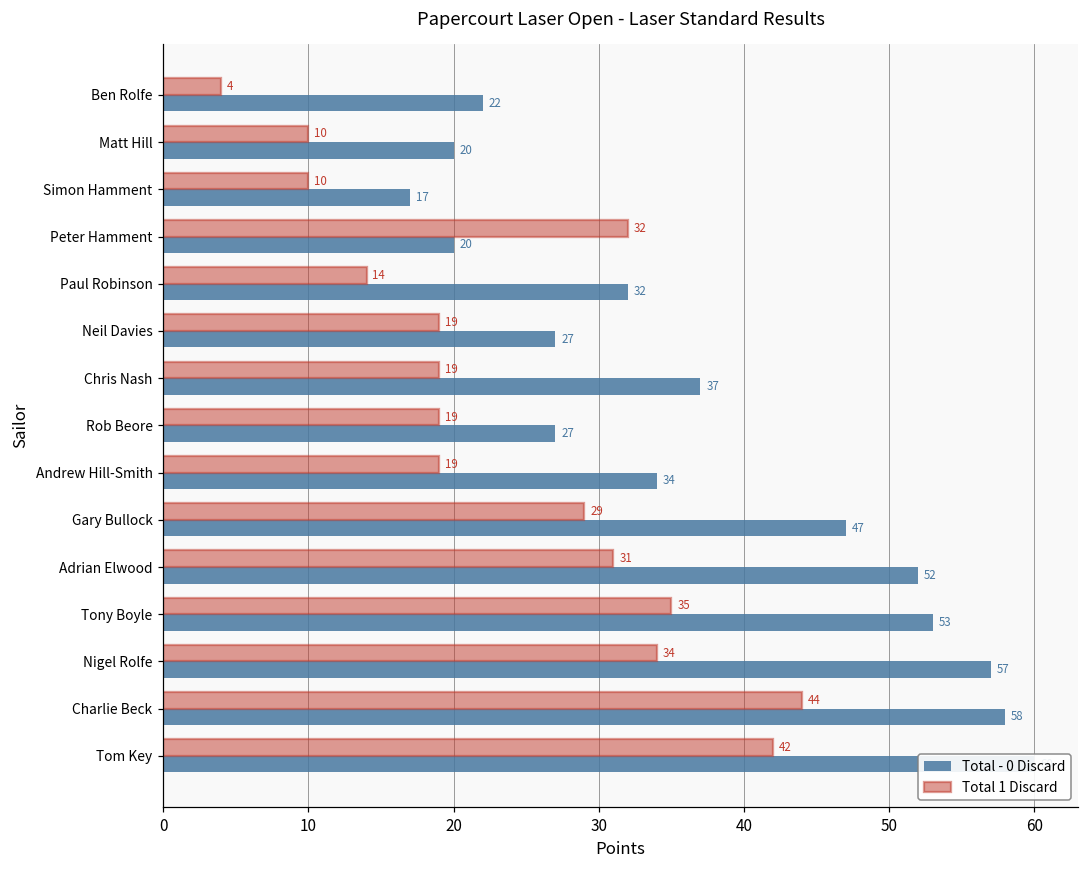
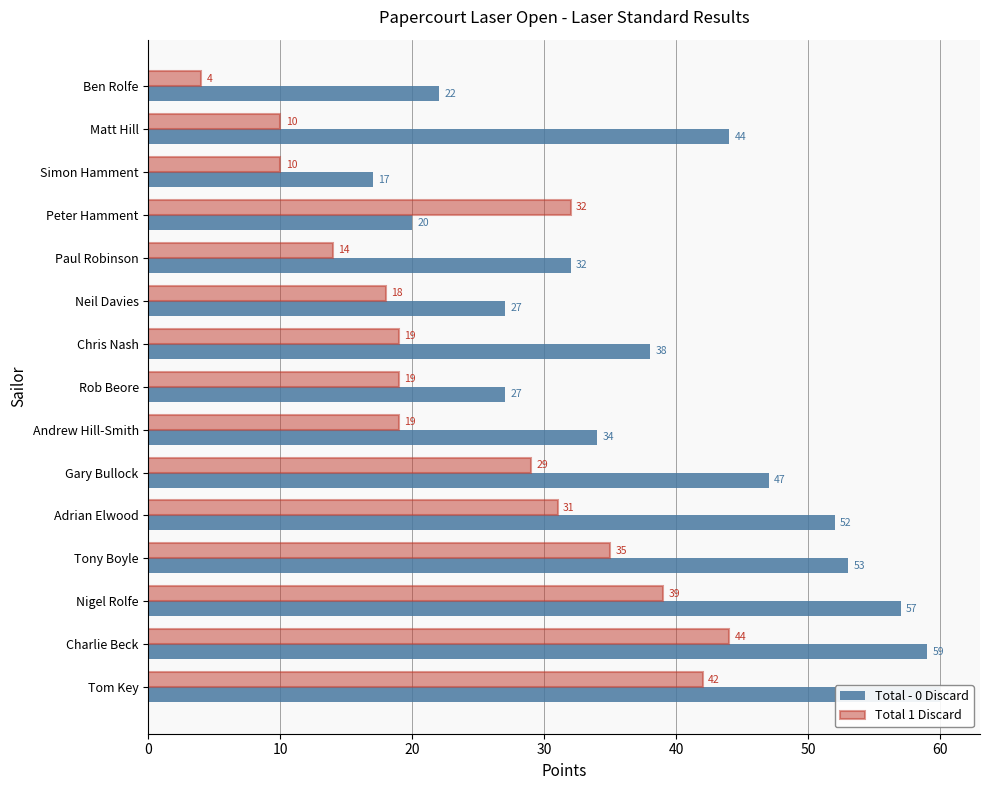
Total - 0 Discard, Matt Hill: 20 -> 44
Total 1 Discard, Neil Davies: 19 -> 18
Total - 0 Discard, Chris Nash: 37 -> 38
Total 1 Discard, Nigel Rolfe: 34 -> 39
Total - 0 Discard, Charlie Beck: 58 -> 59
